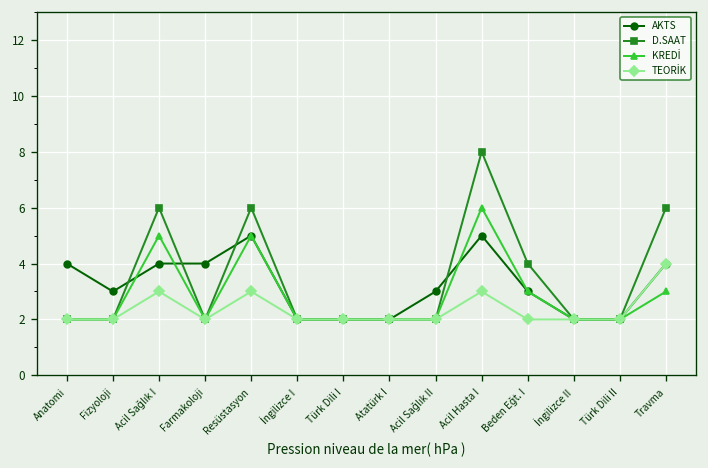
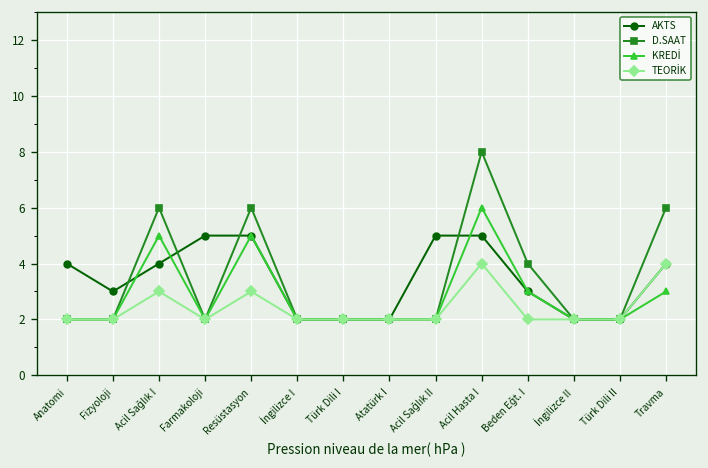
AKTS, Farmakoloji: 4 -> 5
AKTS, Acil Sağlık II: 3 -> 5
TEORİK, Acil Hasta I: 3 -> 4
